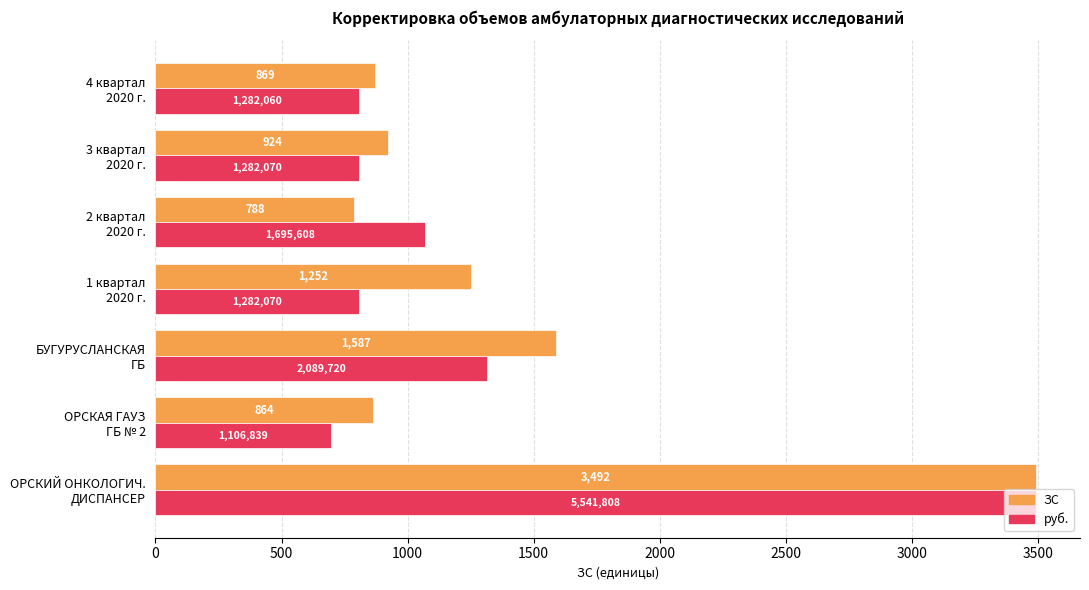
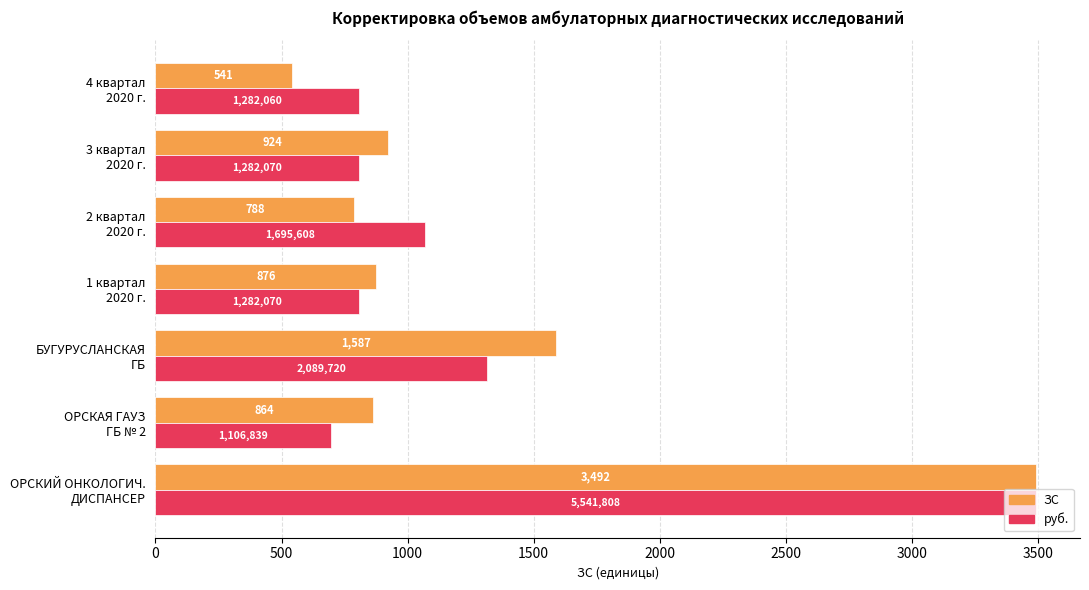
ЗС, 4 квартал 2020 г.: 869 -> 541
ЗС, 1 квартал 2020 г.: 1,252 -> 876
